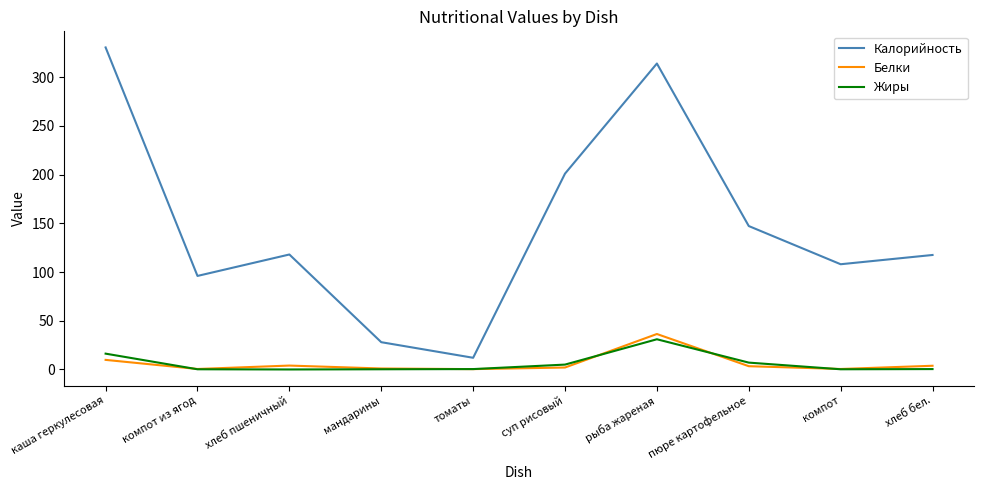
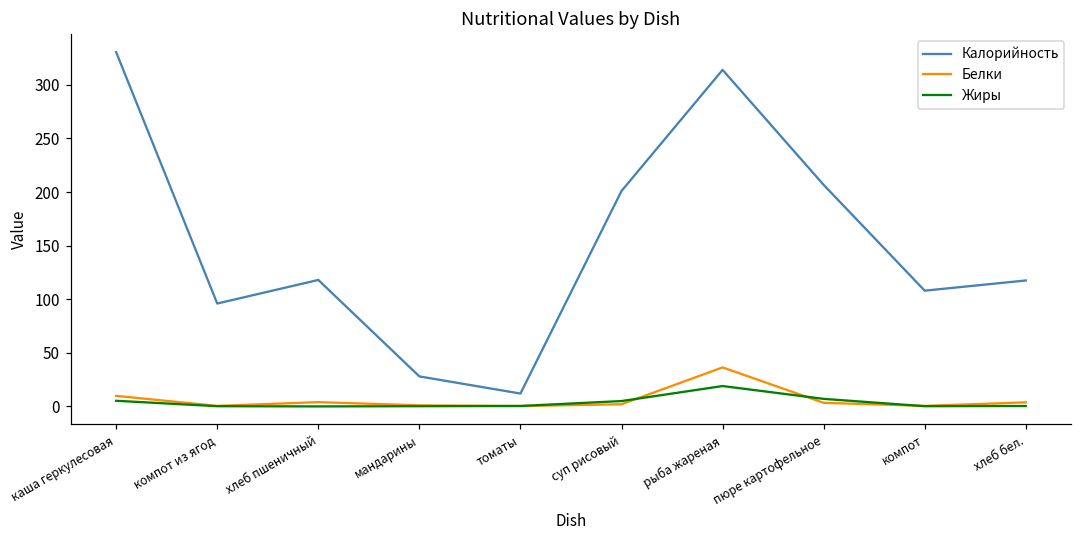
Жиры, каша геркулесовая: 20 -> 10
Жиры, рыба жареная: 30 -> 20
Калорийность, пюре картофельное: 150 -> 210
